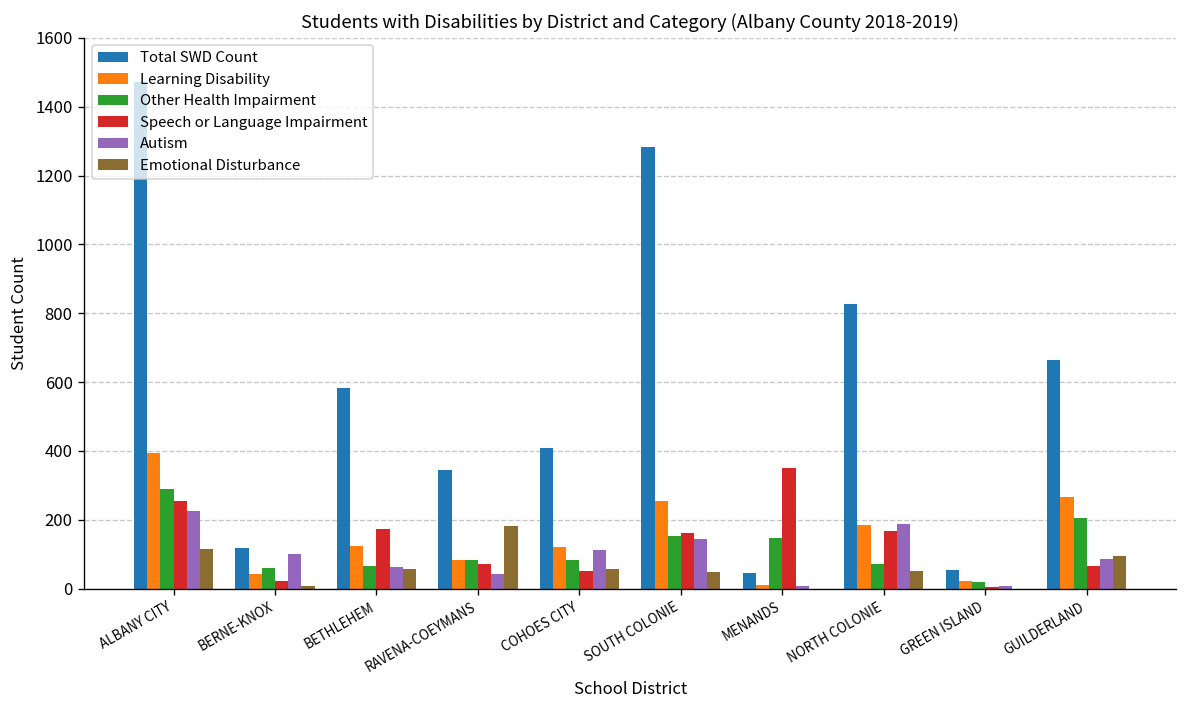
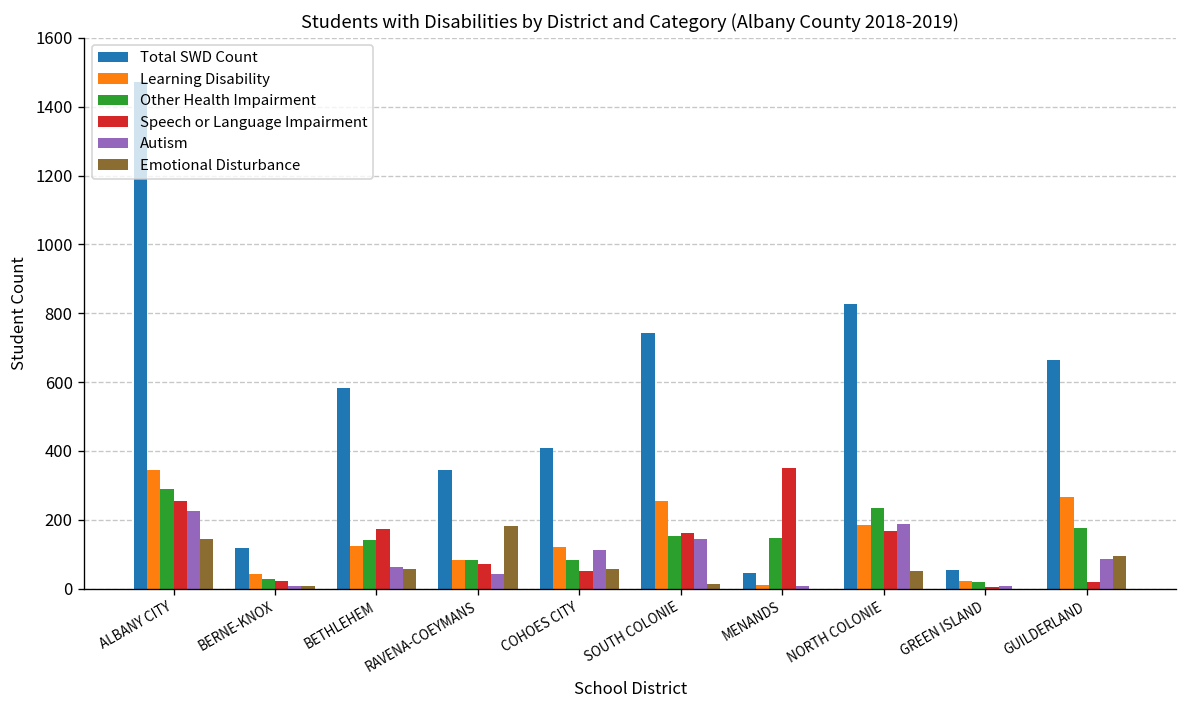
Learning Disability, ALBANY CITY: 400 -> 340
Emotional Disturbance, ALBANY CITY: 110 -> 140
Other Health Impairment, BERNE-KNOX: 60 -> 30
Autism, BERNE-KNOX: 100 -> 10
Other Health Impairment, BETHLEHEM: 70 -> 140
Total SWD Count, SOUTH COLONIE: 1280 -> 740
Emotional Disturbance, SOUTH COLONIE: 50 -> 10
Other Health Impairment, NORTH COLONIE: 70 -> 230
Other Health Impairment, GUILDERLAND: 210 -> 180
Speech or Language Impairment, GUILDERLAND: 60 -> 20
